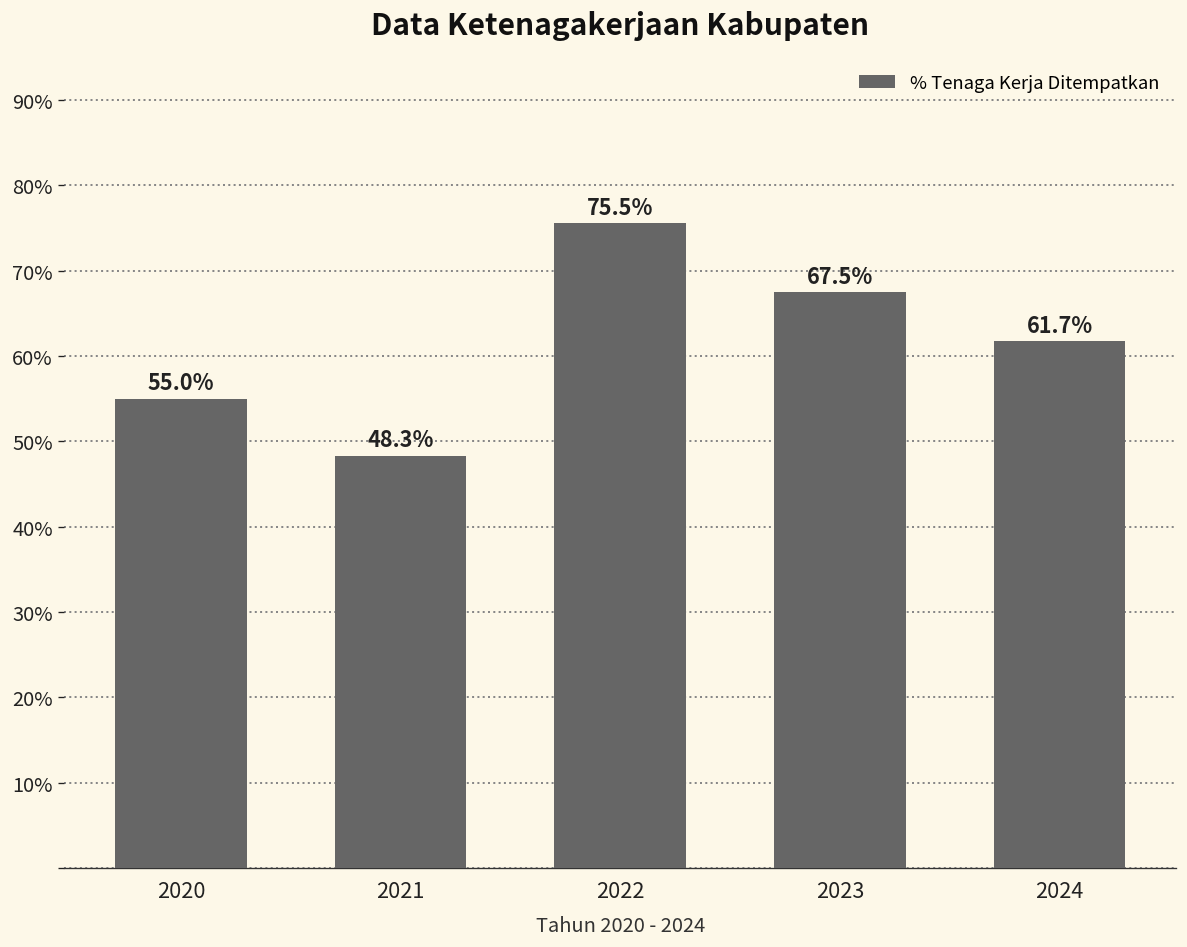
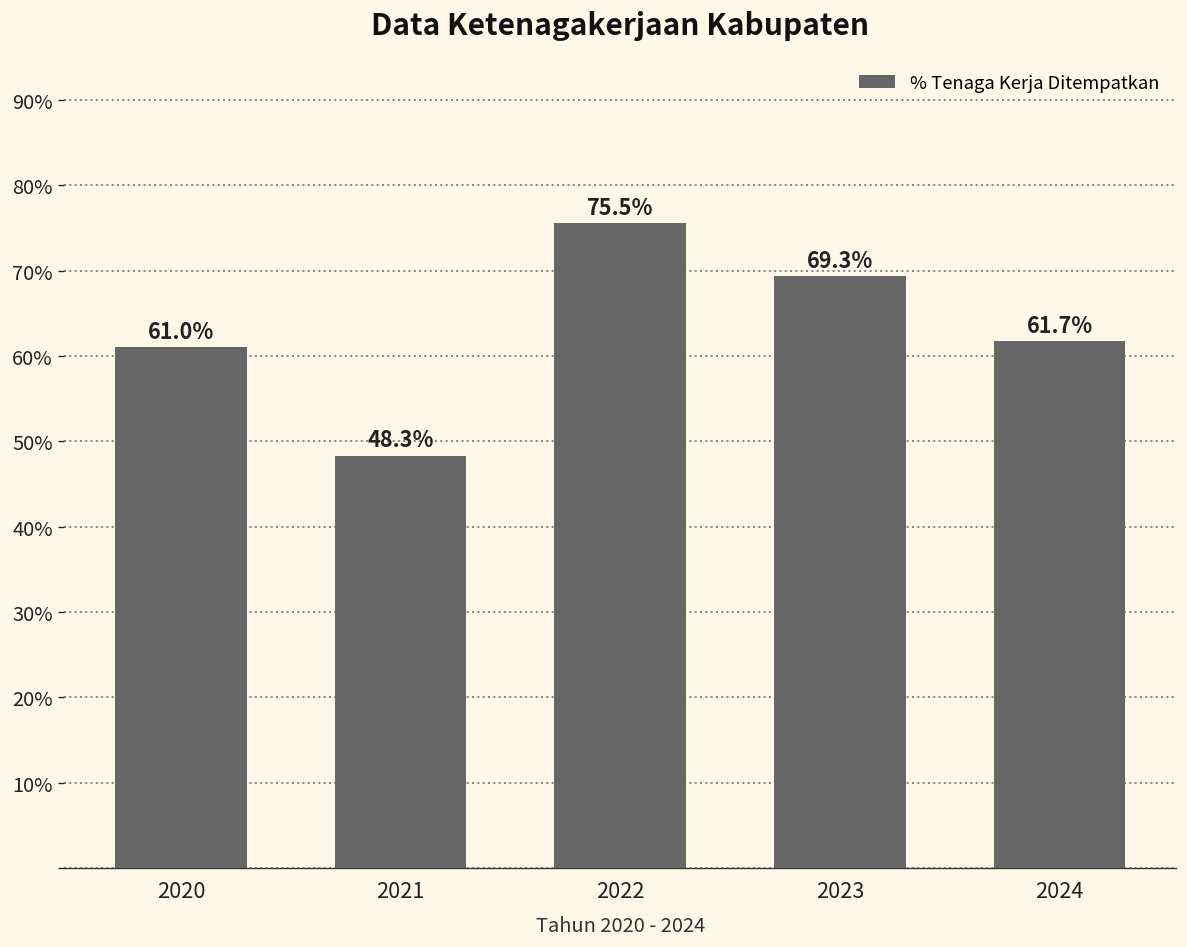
2020: 55.0% -> 61.0%
2023: 67.5% -> 69.3%
